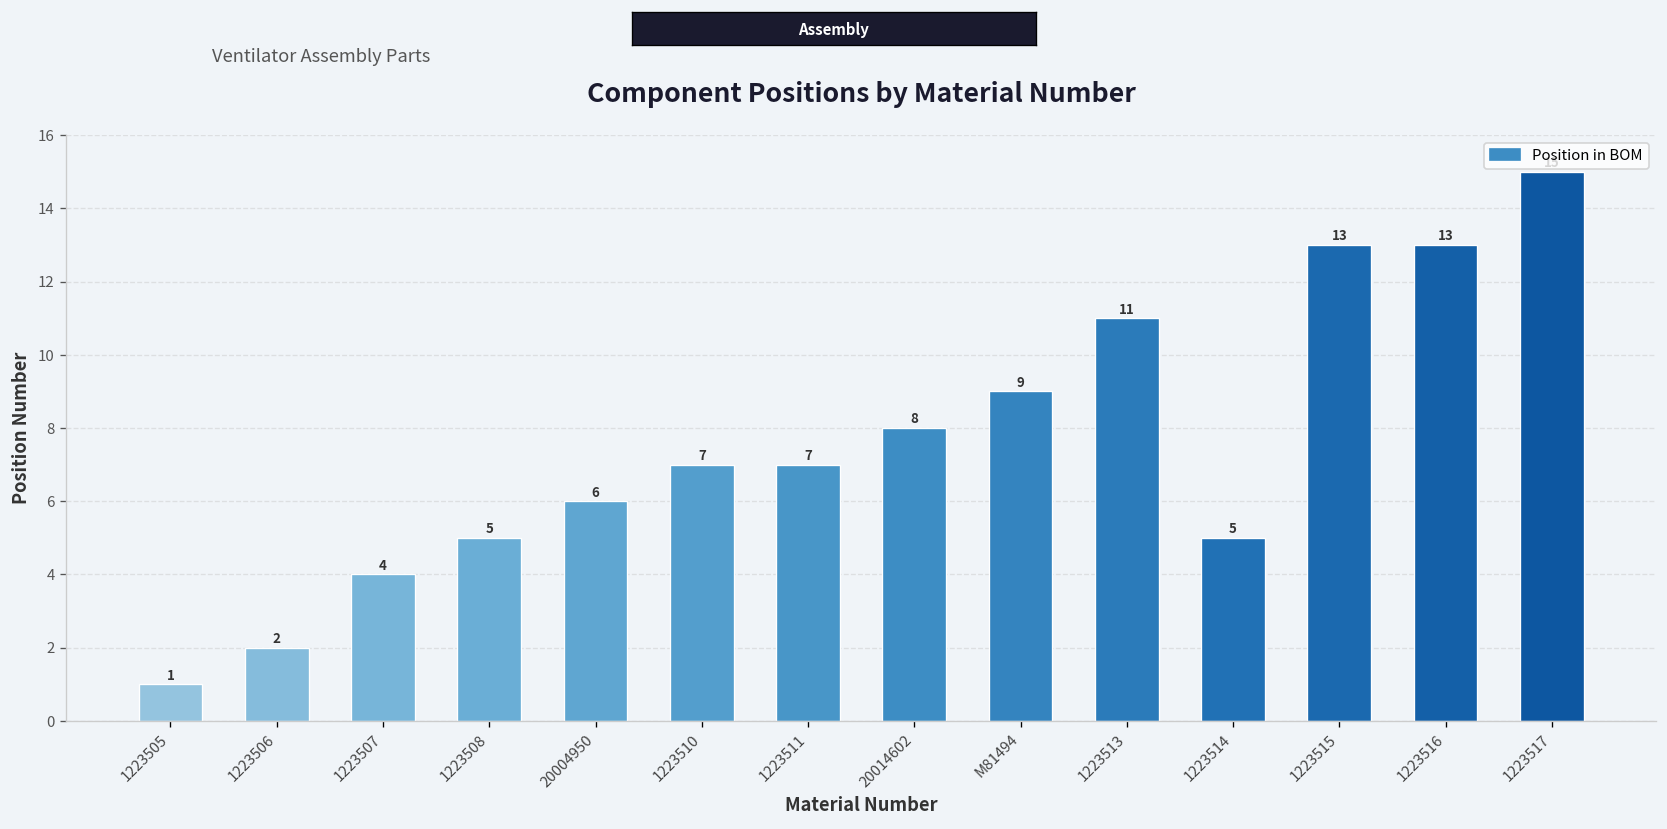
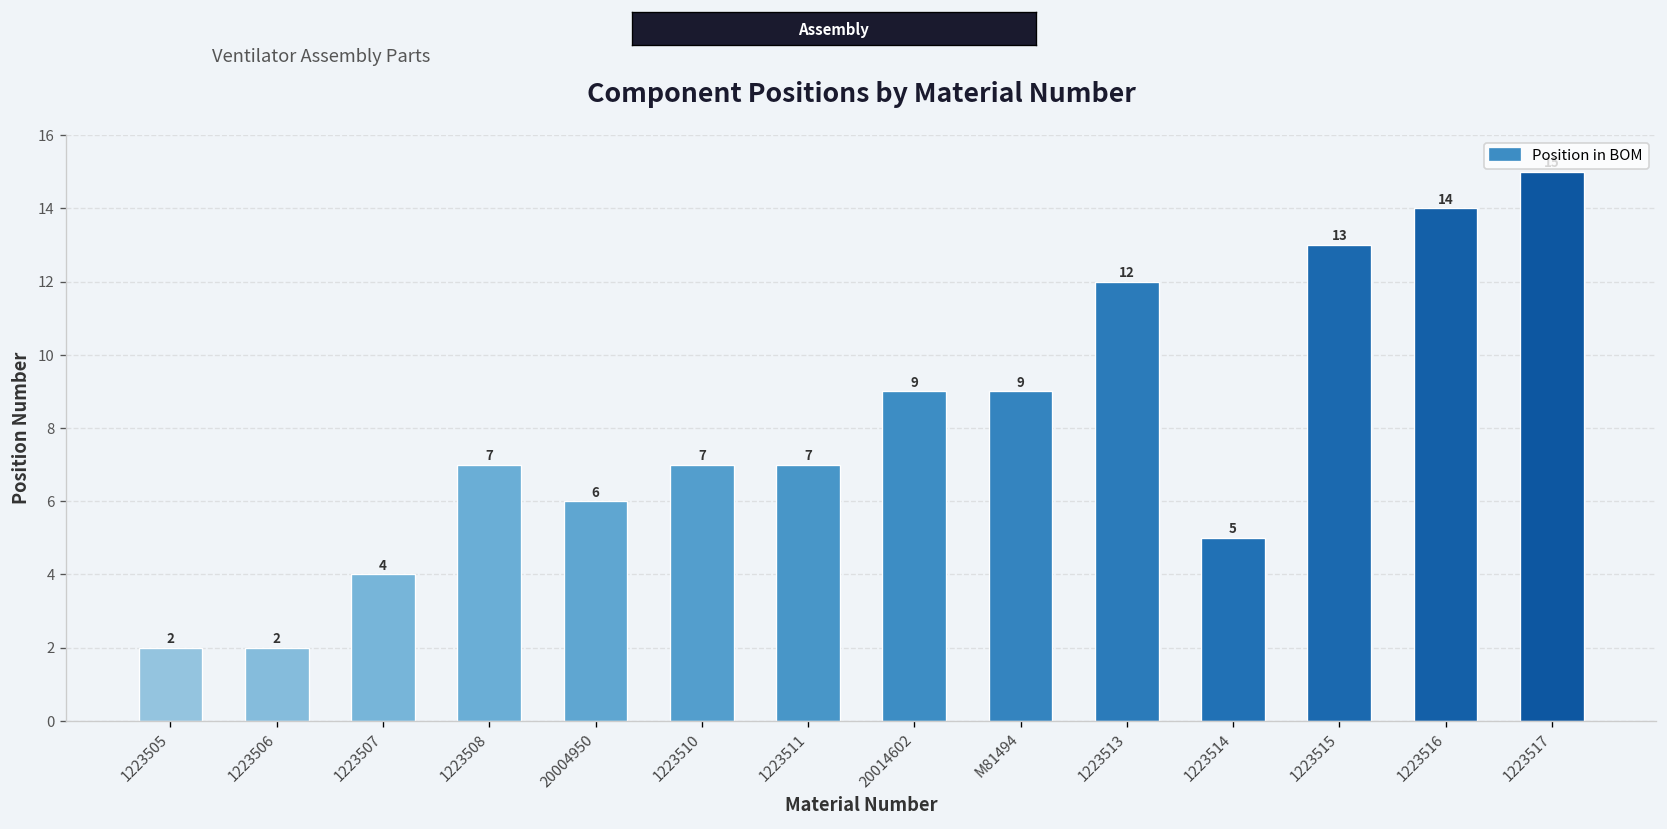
1223505: 1 -> 2
1223508: 5 -> 7
20014602: 8 -> 9
1223513: 11 -> 12
1223516: 13 -> 14
